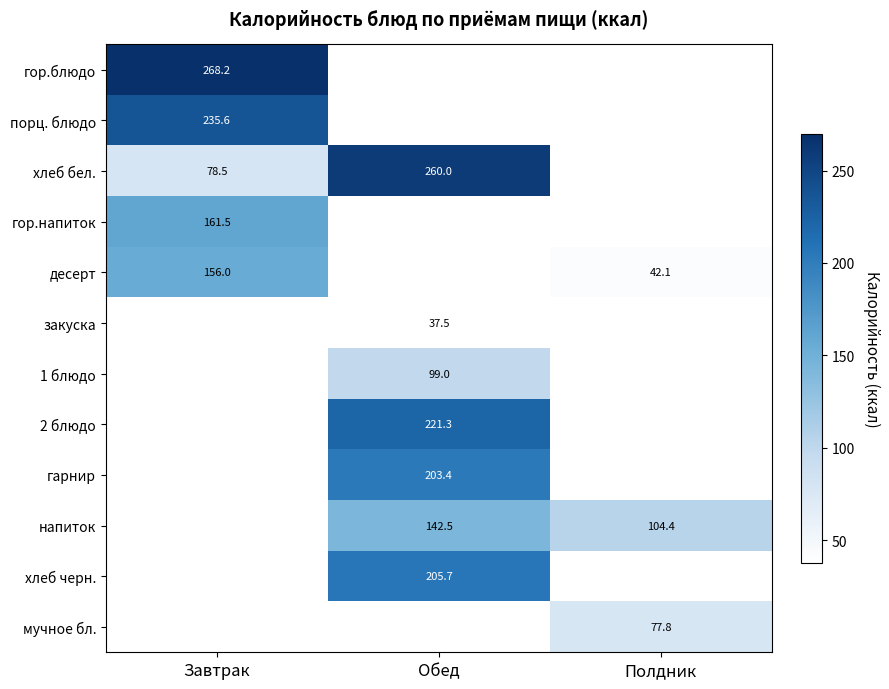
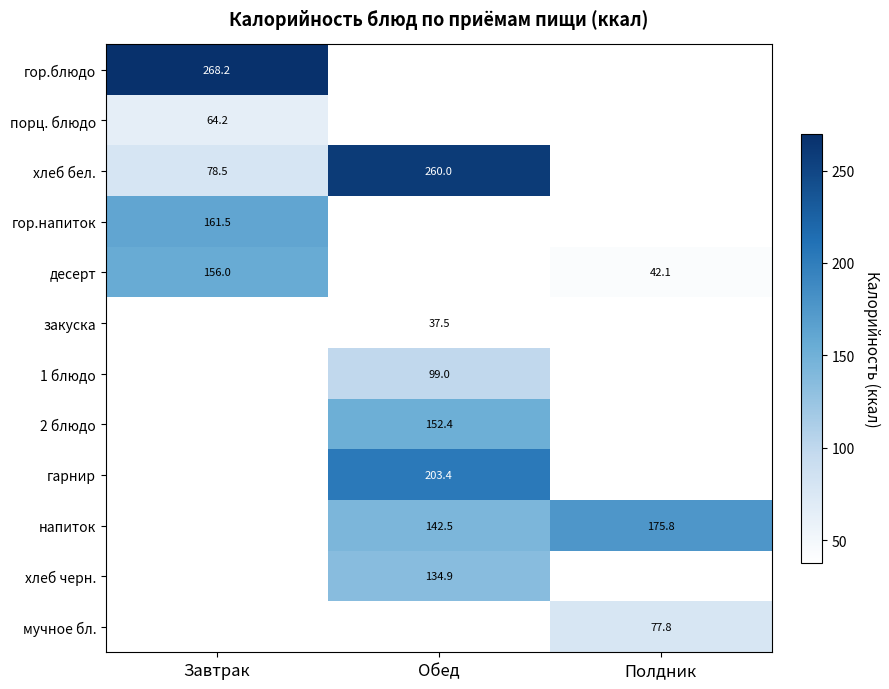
порц. блюдо, Завтрак: 235.6 -> 64.2
2 блюдо, Обед: 221.3 -> 152.4
напиток, Полдник: 104.4 -> 175.8
хлеб черн., Обед: 205.7 -> 134.9
